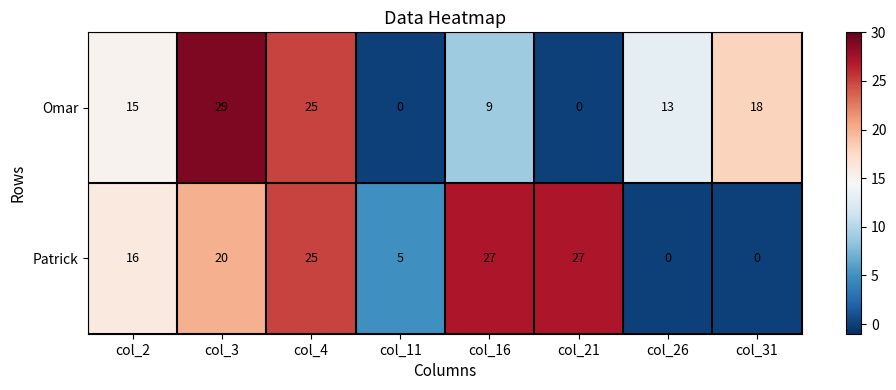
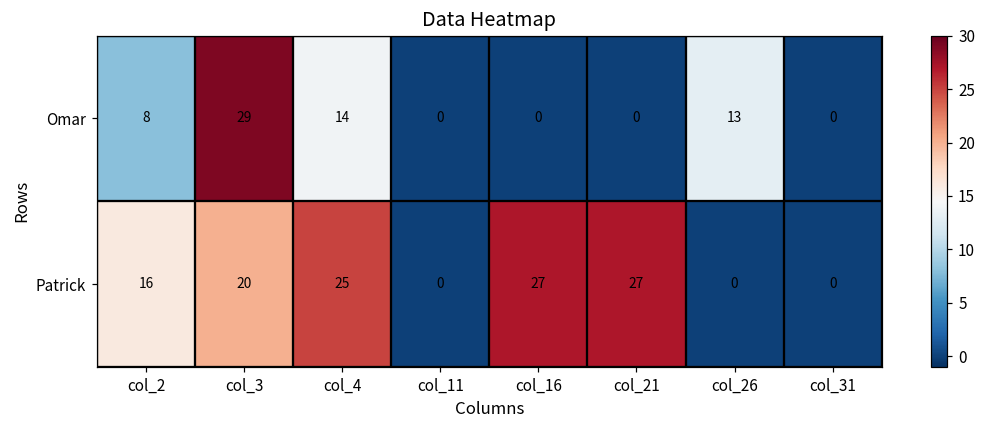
Omar, col_2: 15 -> 8
Omar, col_4: 25 -> 14
Omar, col_16: 9 -> 0
Omar, col_31: 18 -> 0
Patrick, col_11: 5 -> 0
